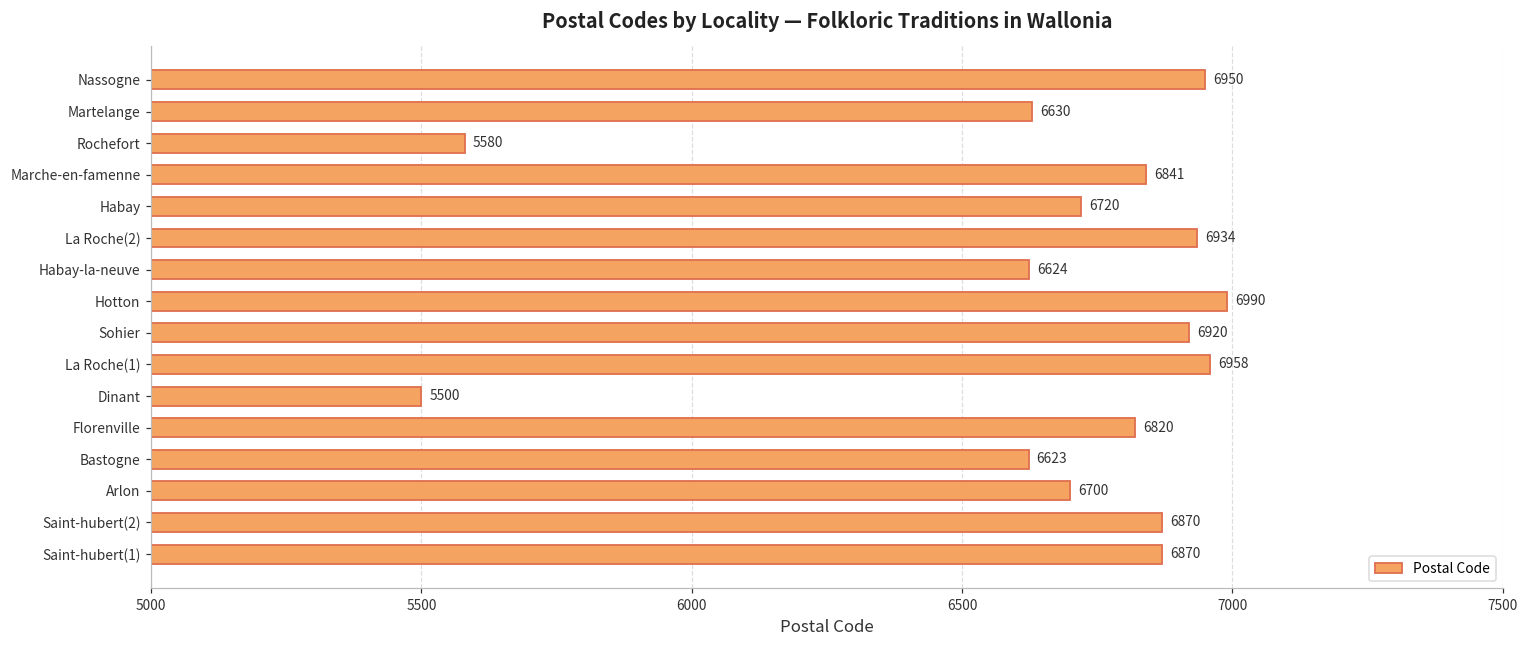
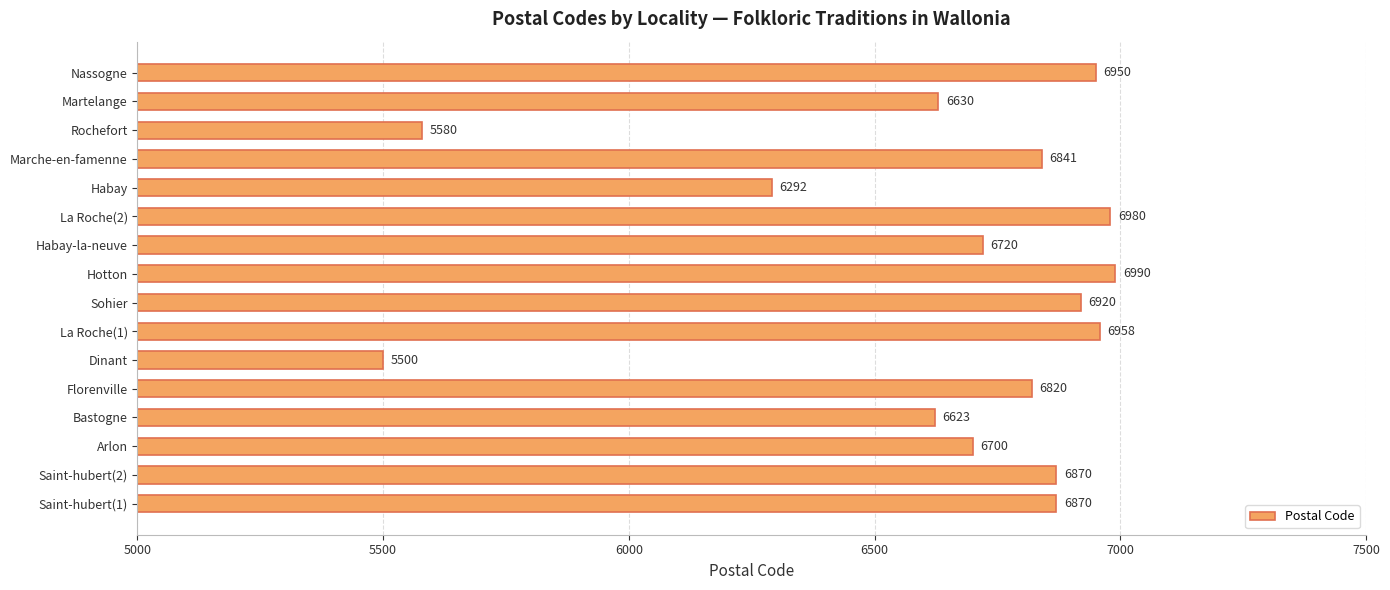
Habay: 6720 -> 6292
La Roche(2): 6934 -> 6980
Habay-la-neuve: 6624 -> 6720
